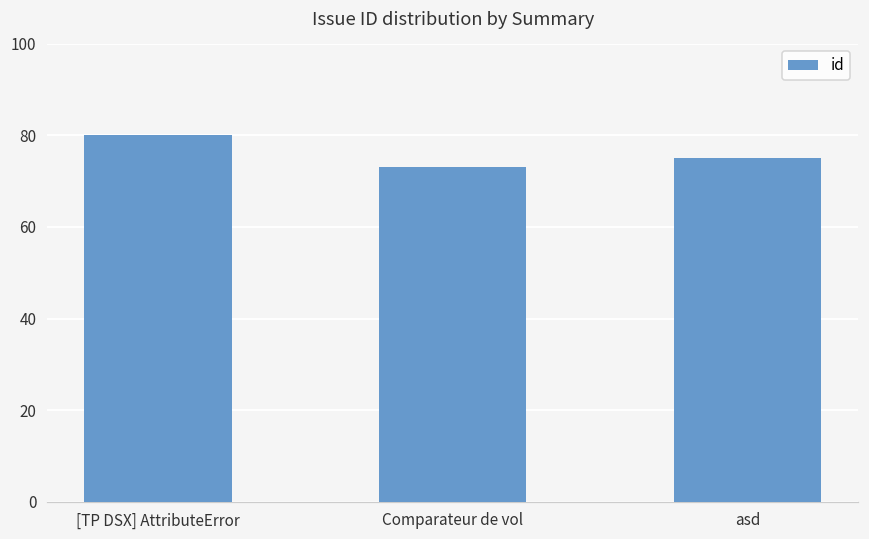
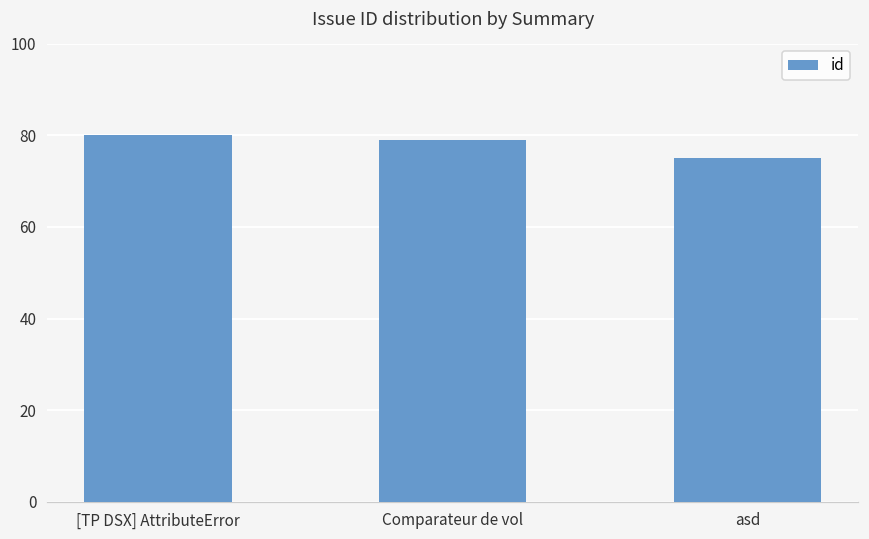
Comparateur de vol: 73 -> 79
